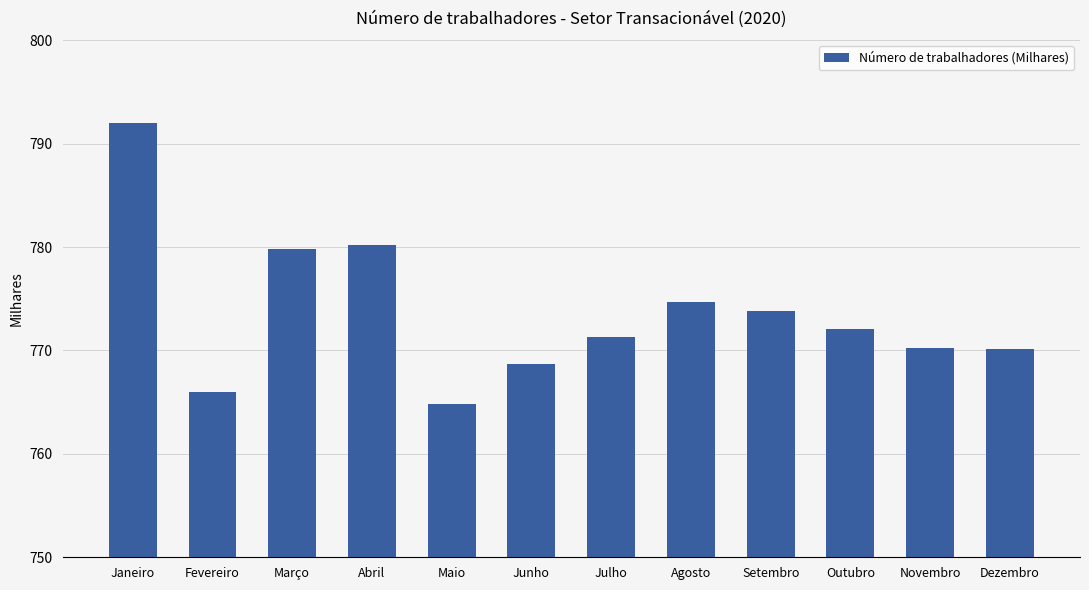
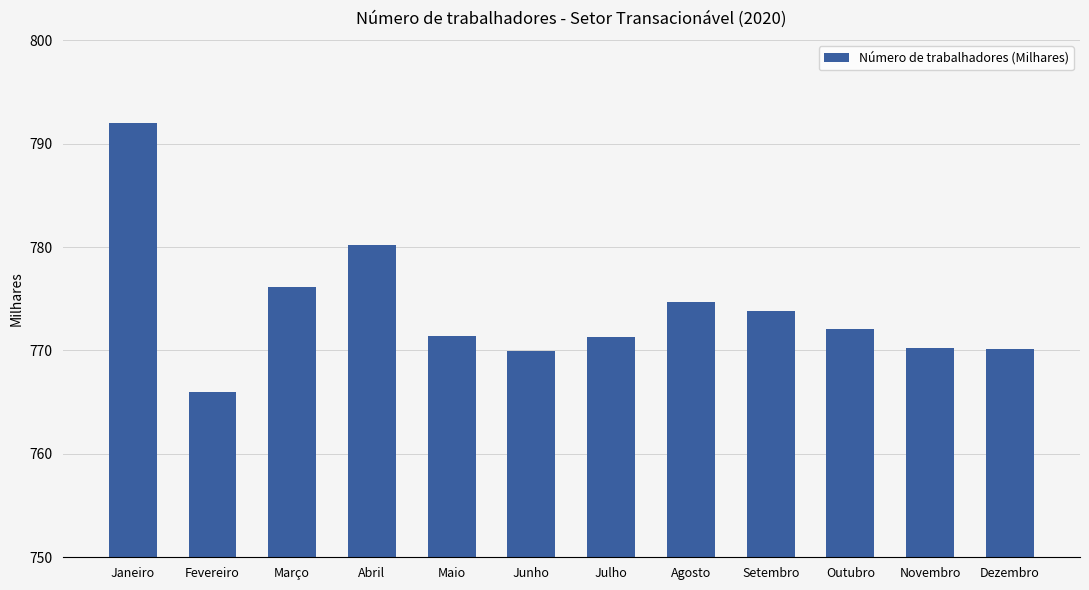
Março: 779.8 -> 776.1
Maio: 764.8 -> 771.4
Junho: 768.7 -> 769.9
